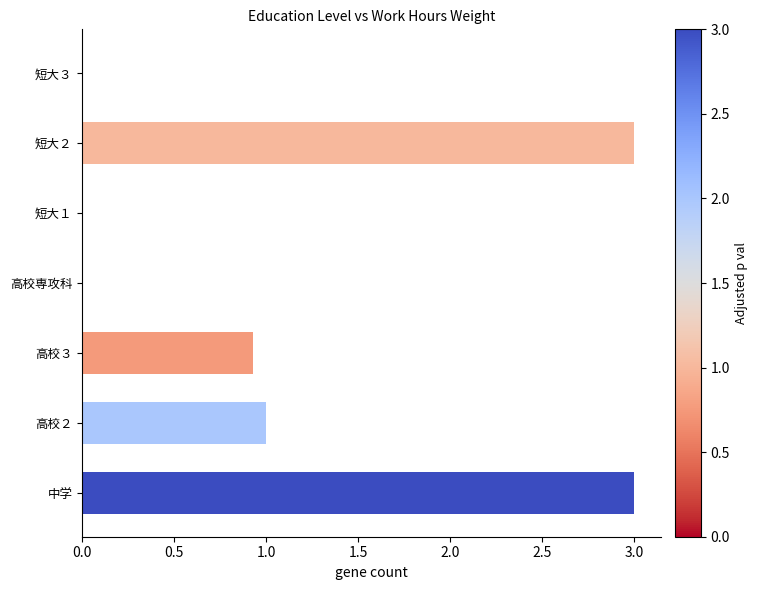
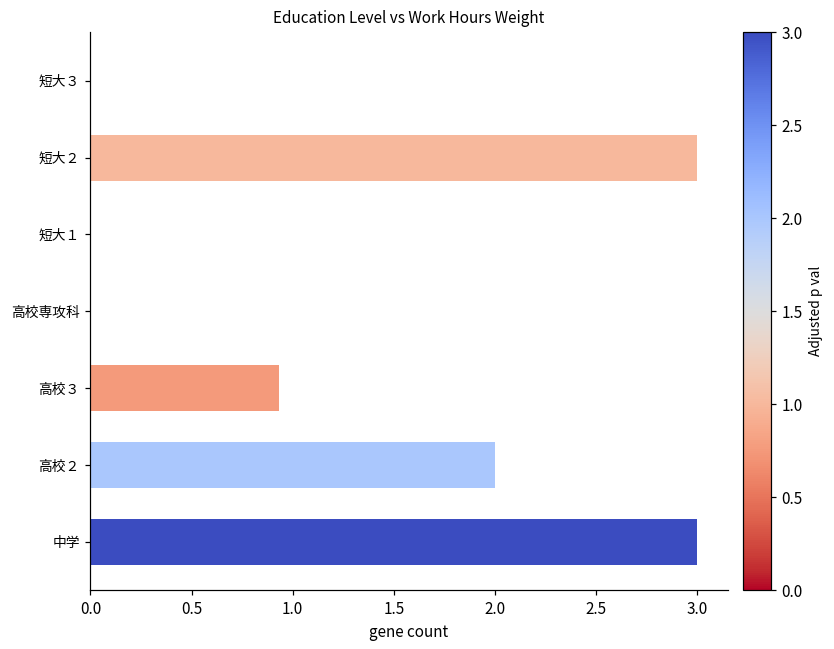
高校２: 1 -> 2
